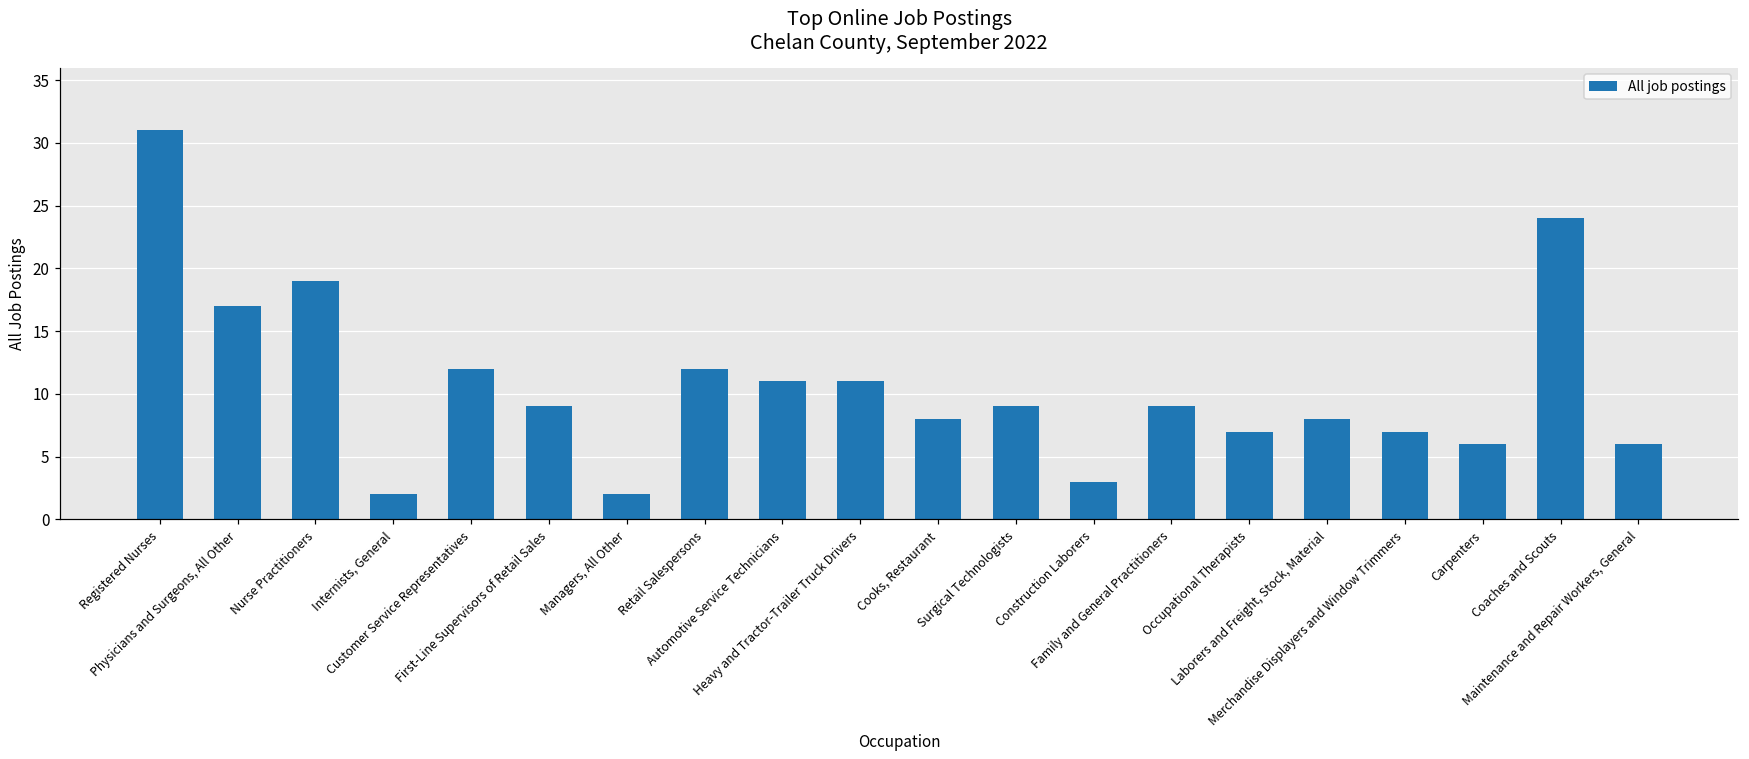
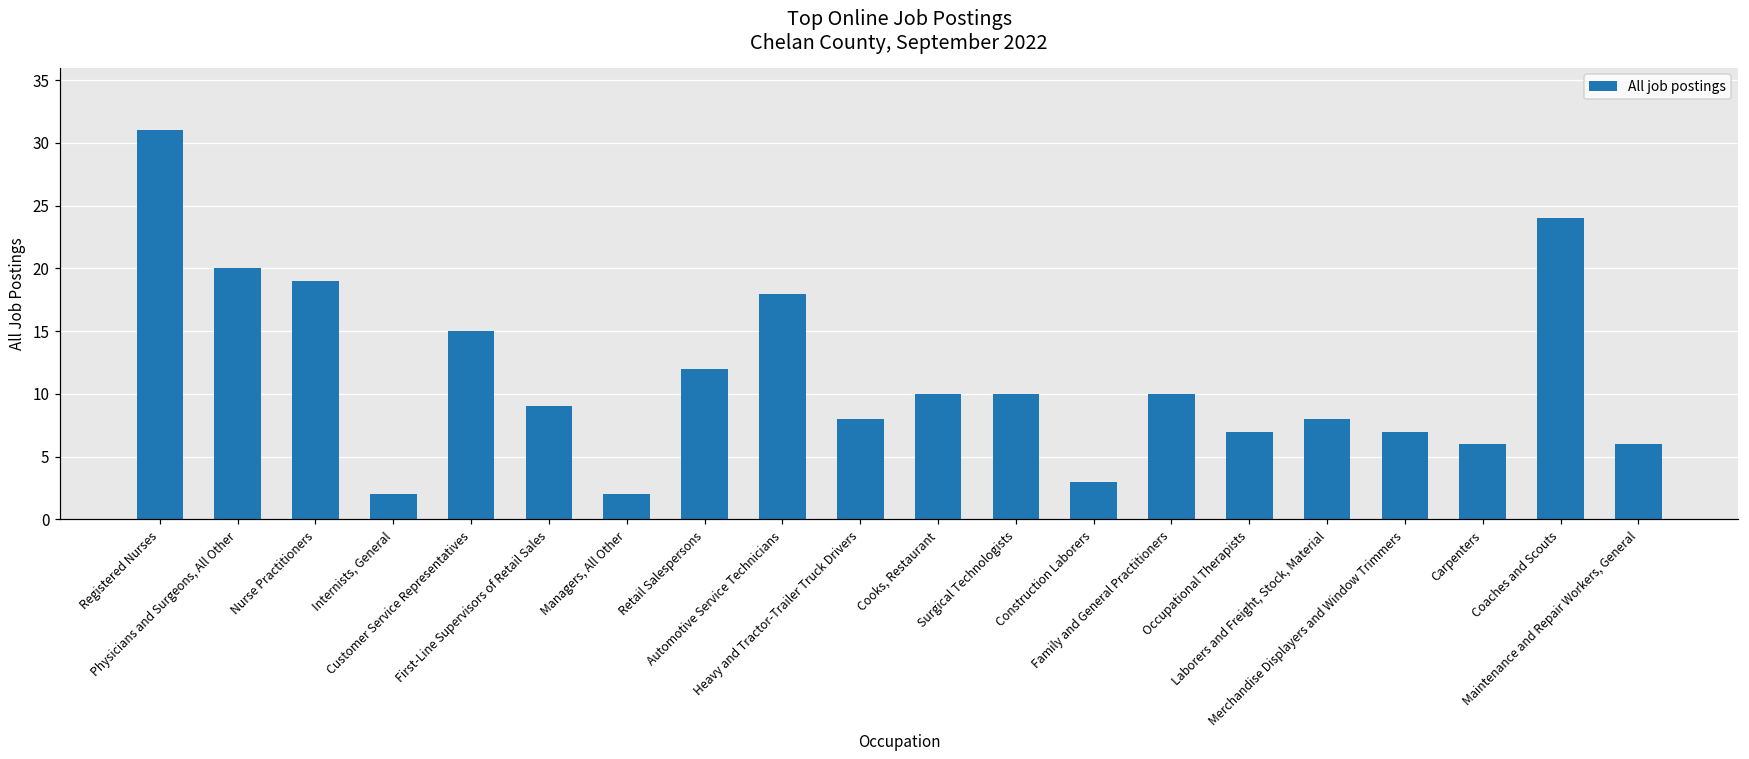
Physicians and Surgeons, All Other: 17 -> 20
Customer Service Representatives: 12 -> 15
Automotive Service Technicians: 11 -> 18
Heavy and Tractor-Trailer Truck Drivers: 11 -> 8
Cooks, Restaurant: 8 -> 10
Surgical Technologists: 9 -> 10
Family and General Practitioners: 9 -> 10
